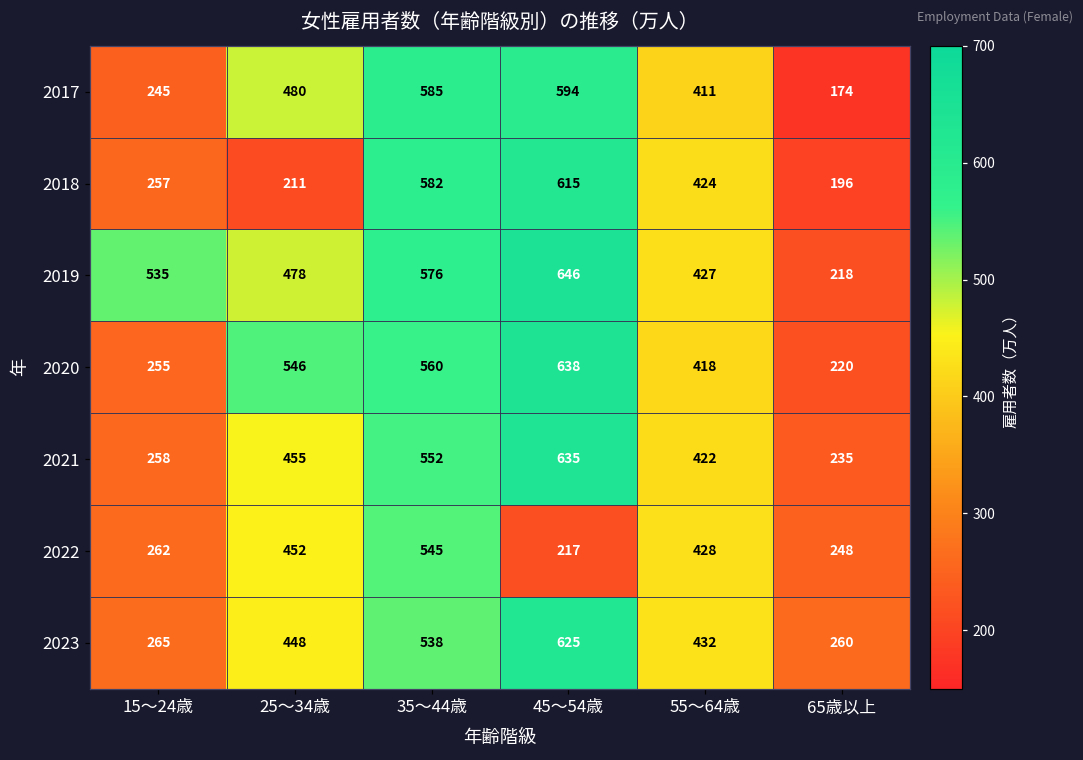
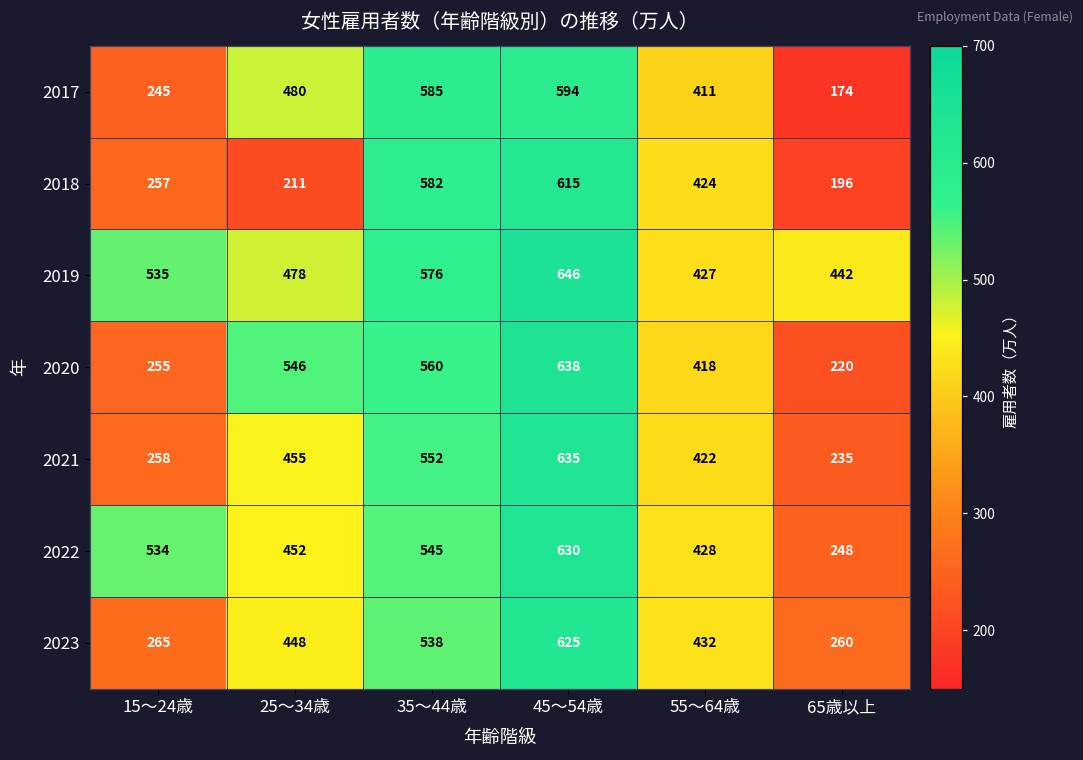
2019, 65歳以上: 218 -> 442
2022, 15～24歳: 262 -> 534
2022, 45～54歳: 217 -> 630
